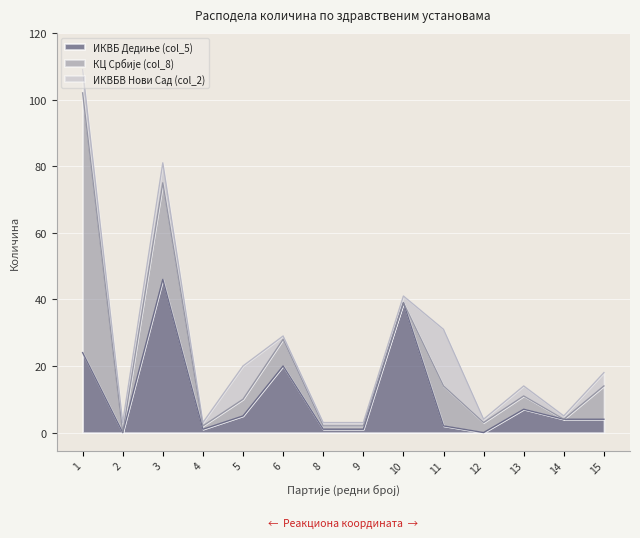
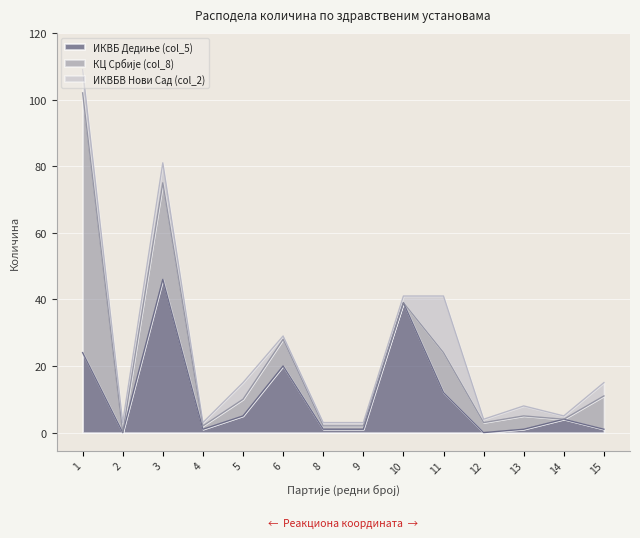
ИКВБВ Нови Сад (col_2), 5: 10 -> 5
ИКВБ Дедиње (col_5), 11: 2 -> 12
ИКВБ Дедиње (col_5), 13: 7 -> 1
ИКВБ Дедиње (col_5), 15: 4 -> 1
